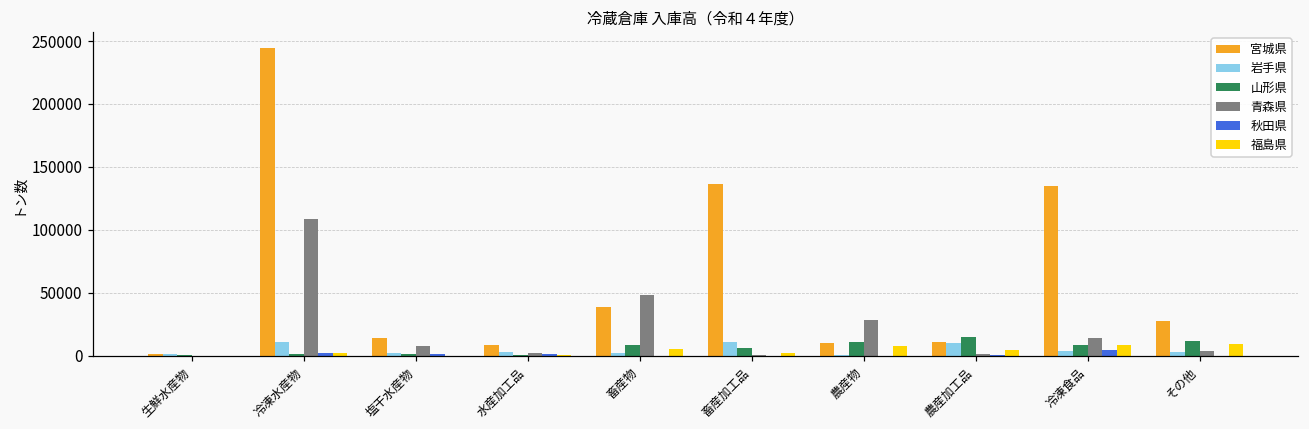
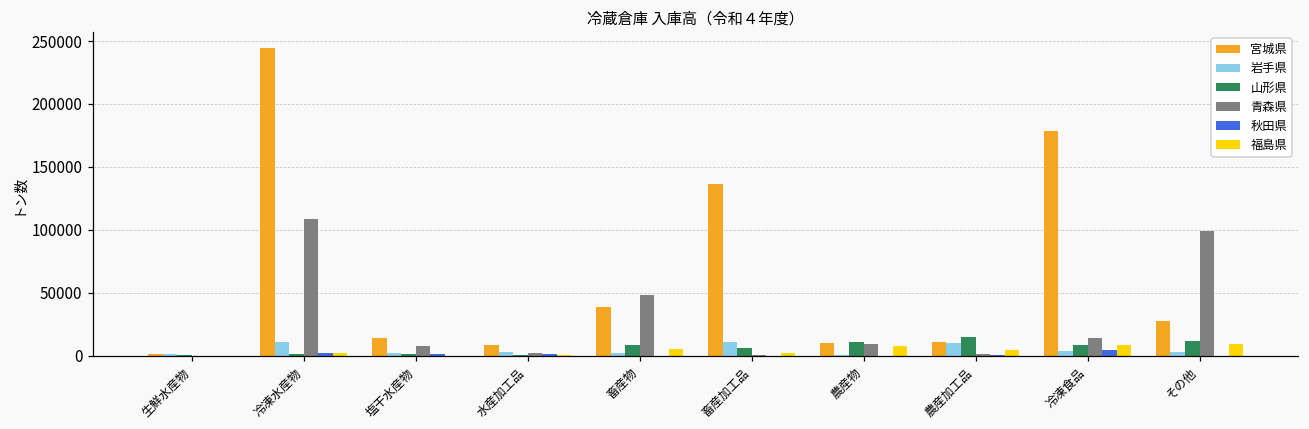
青森県, 農産物: 28000 -> 9000
宮城県, 冷凍食品: 135000 -> 178000
青森県, その他: 3000 -> 99000
